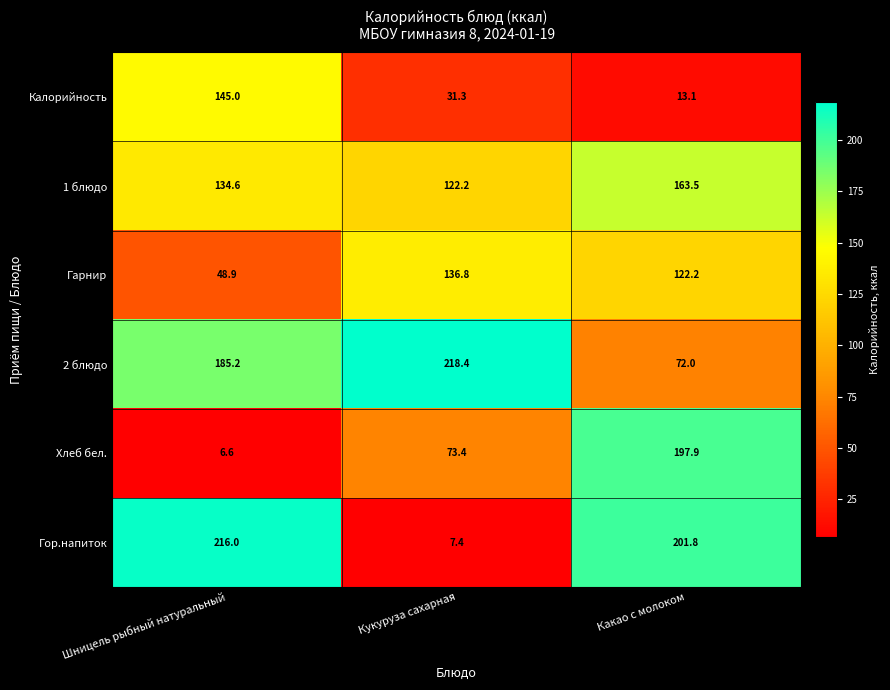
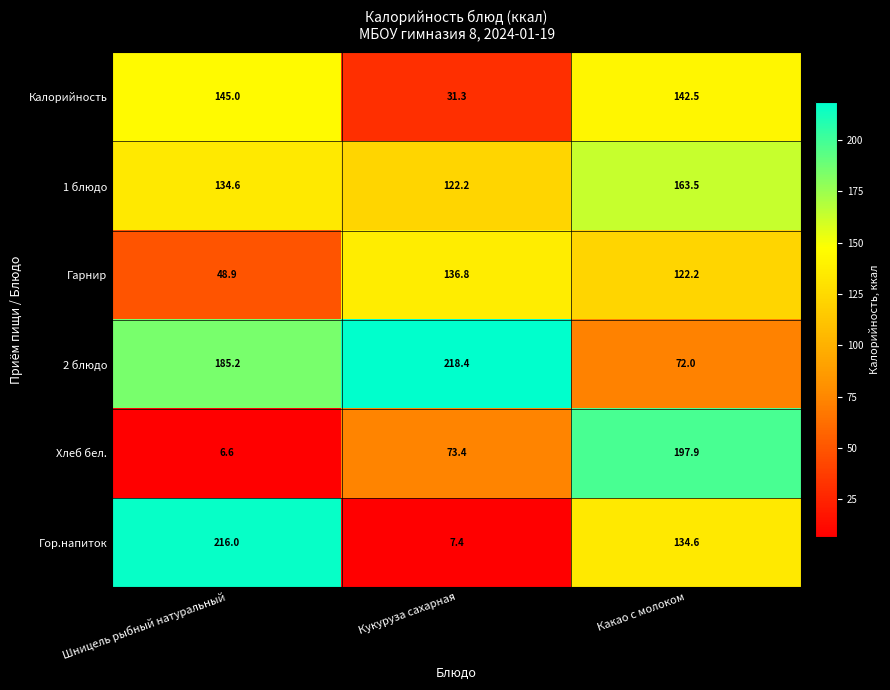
Калорийность, Какао с молоком: 13.1 -> 142.5
Гор.напиток, Какао с молоком: 201.8 -> 134.6
